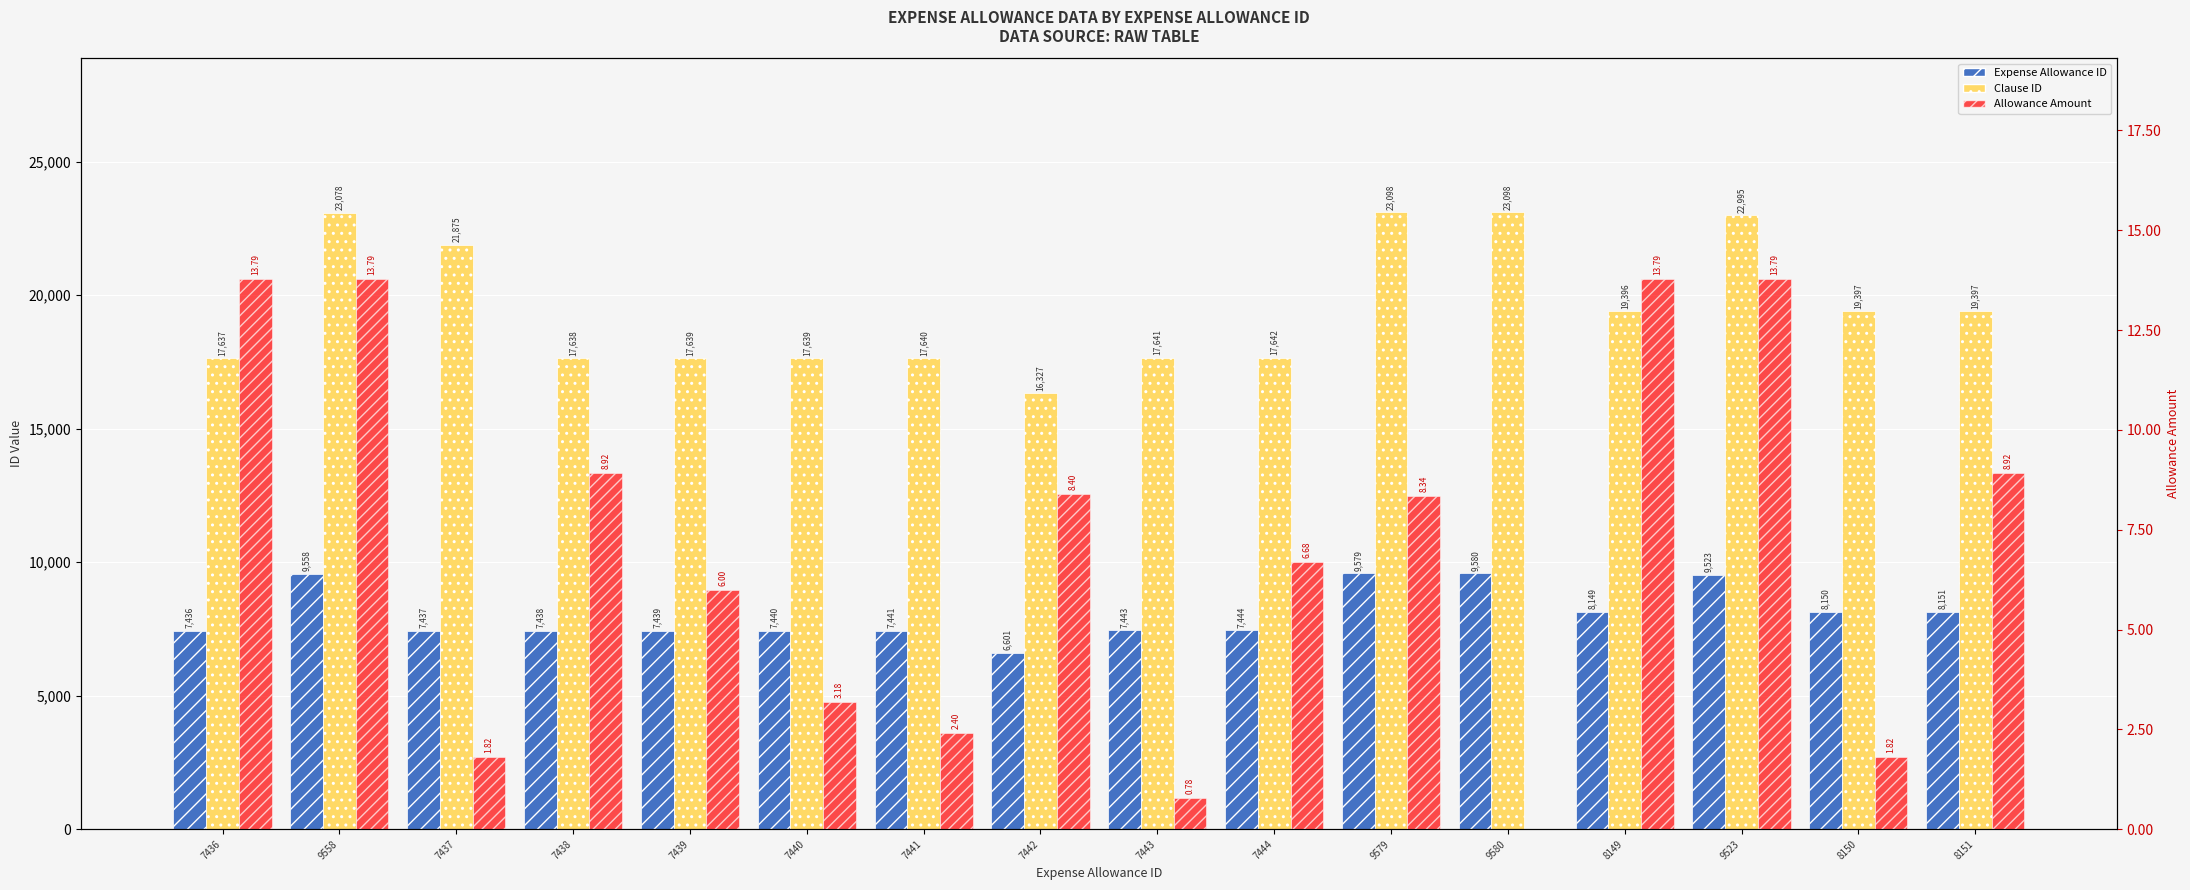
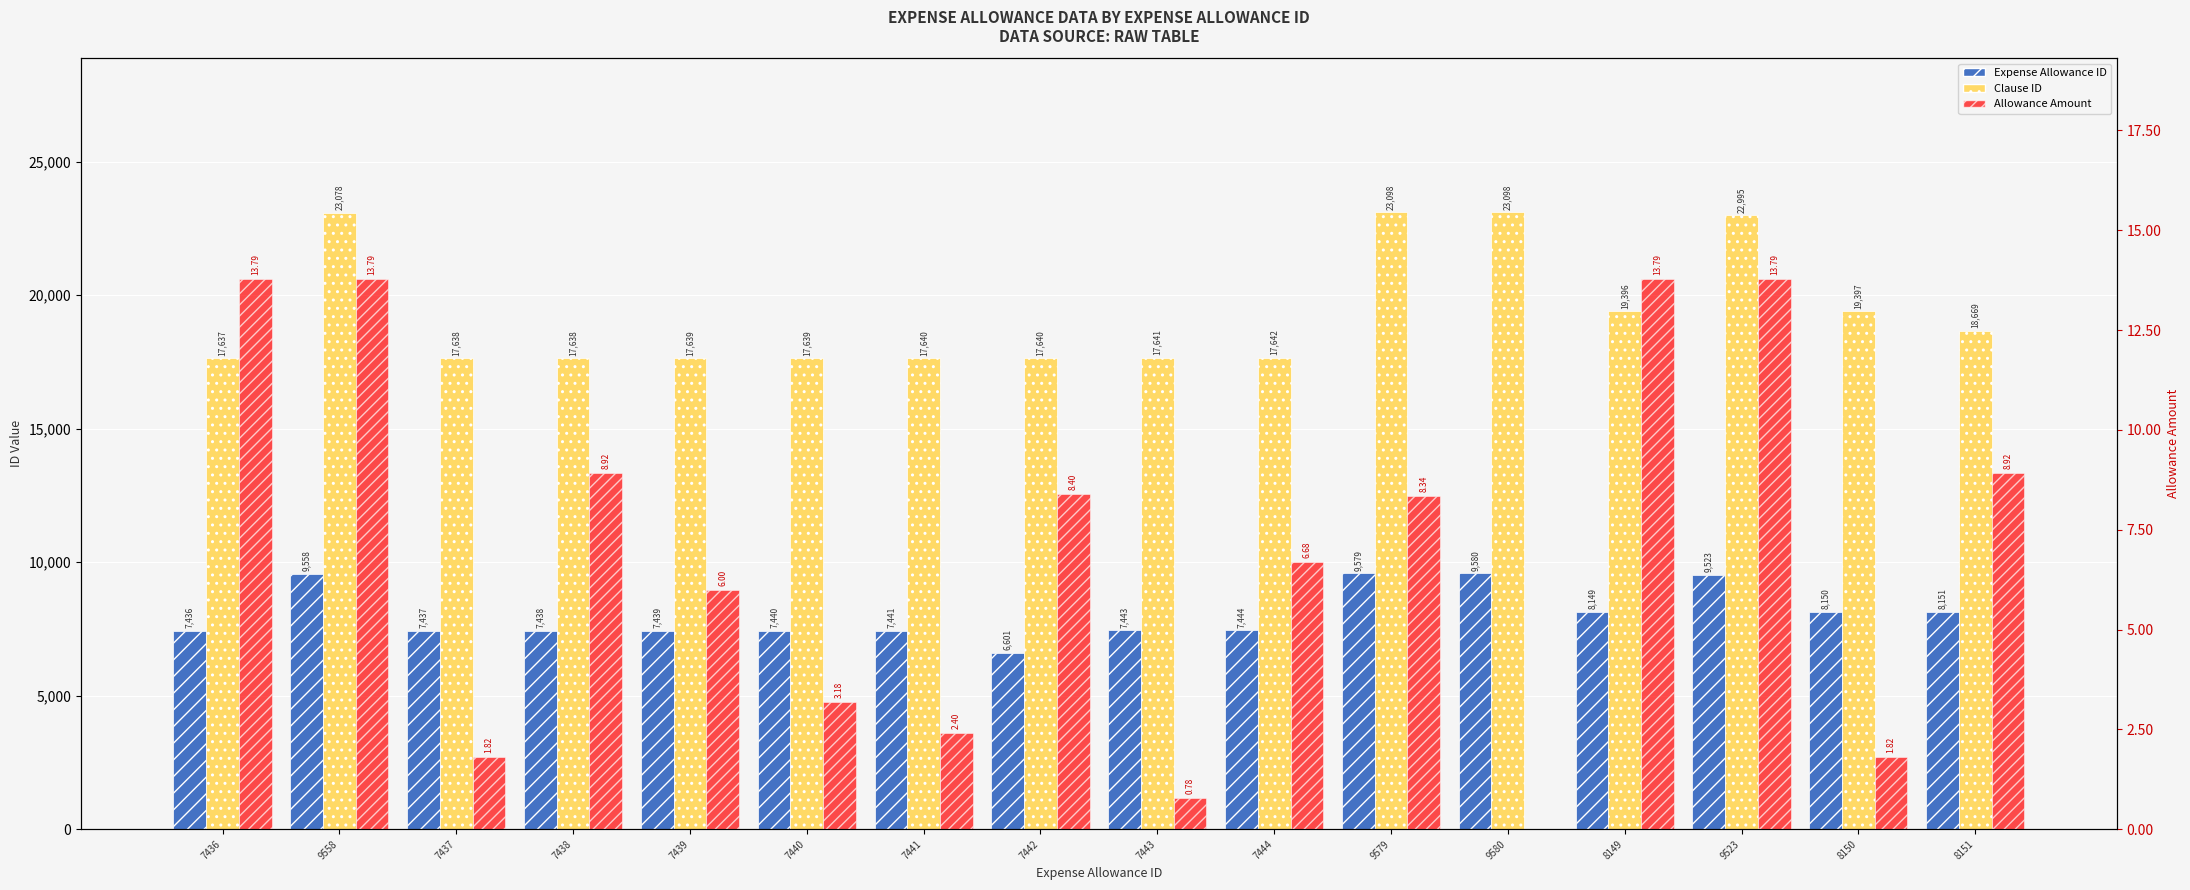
Clause ID, 7437: 21,875 -> 17,638
Clause ID, 7442: 16,327 -> 17,640
Clause ID, 8151: 19,397 -> 18,669
